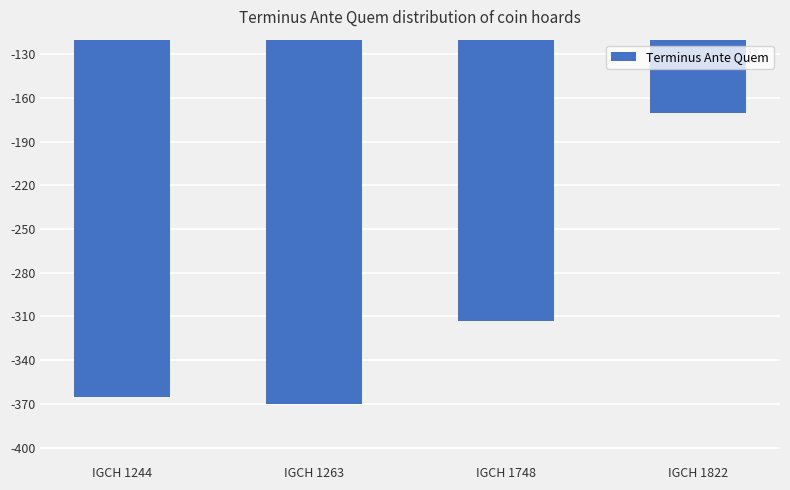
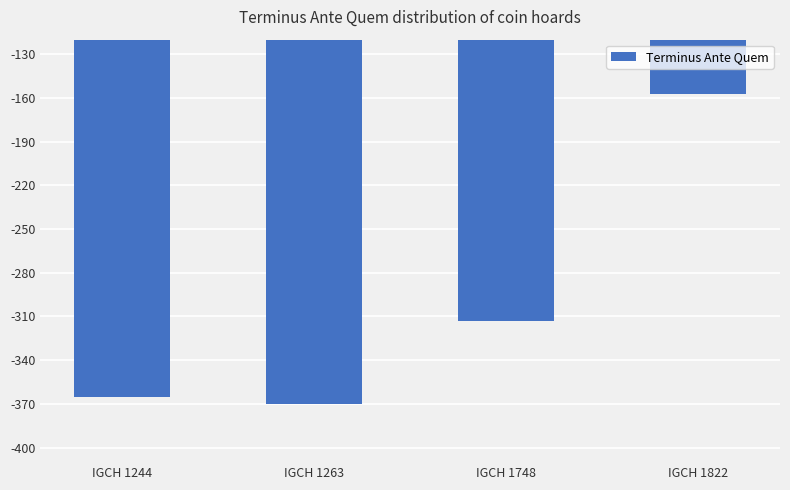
IGCH 1822: -170 -> -157
